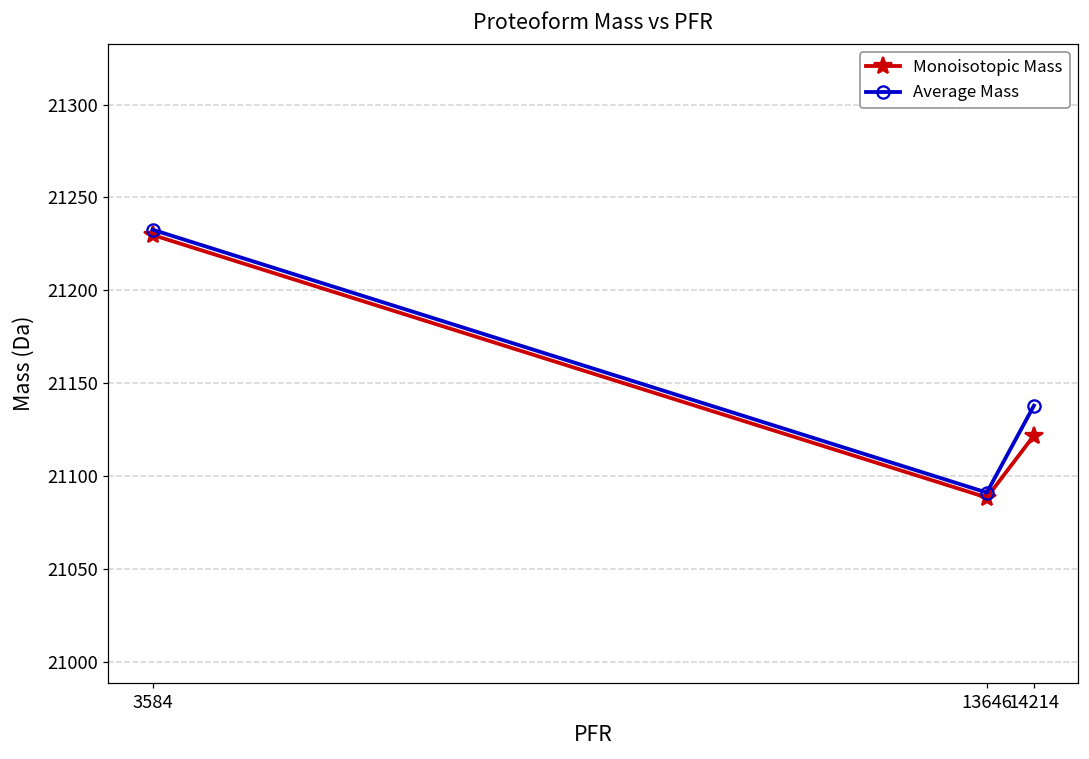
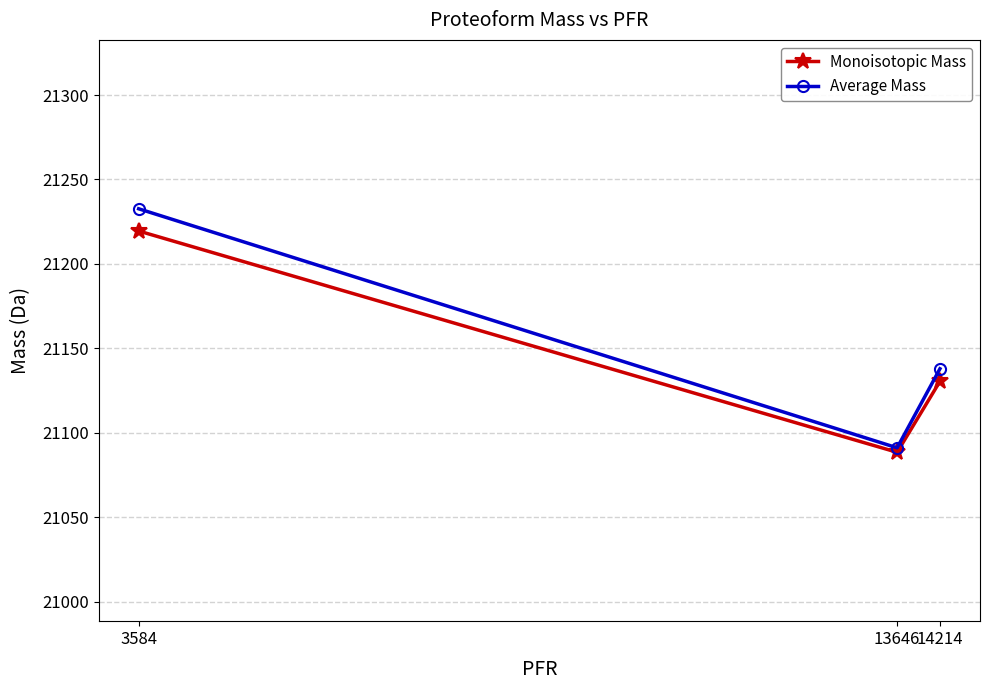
Monoisotopic Mass, 3584: 21230 -> 21219
Monoisotopic Mass, 14214: 21122 -> 21130
